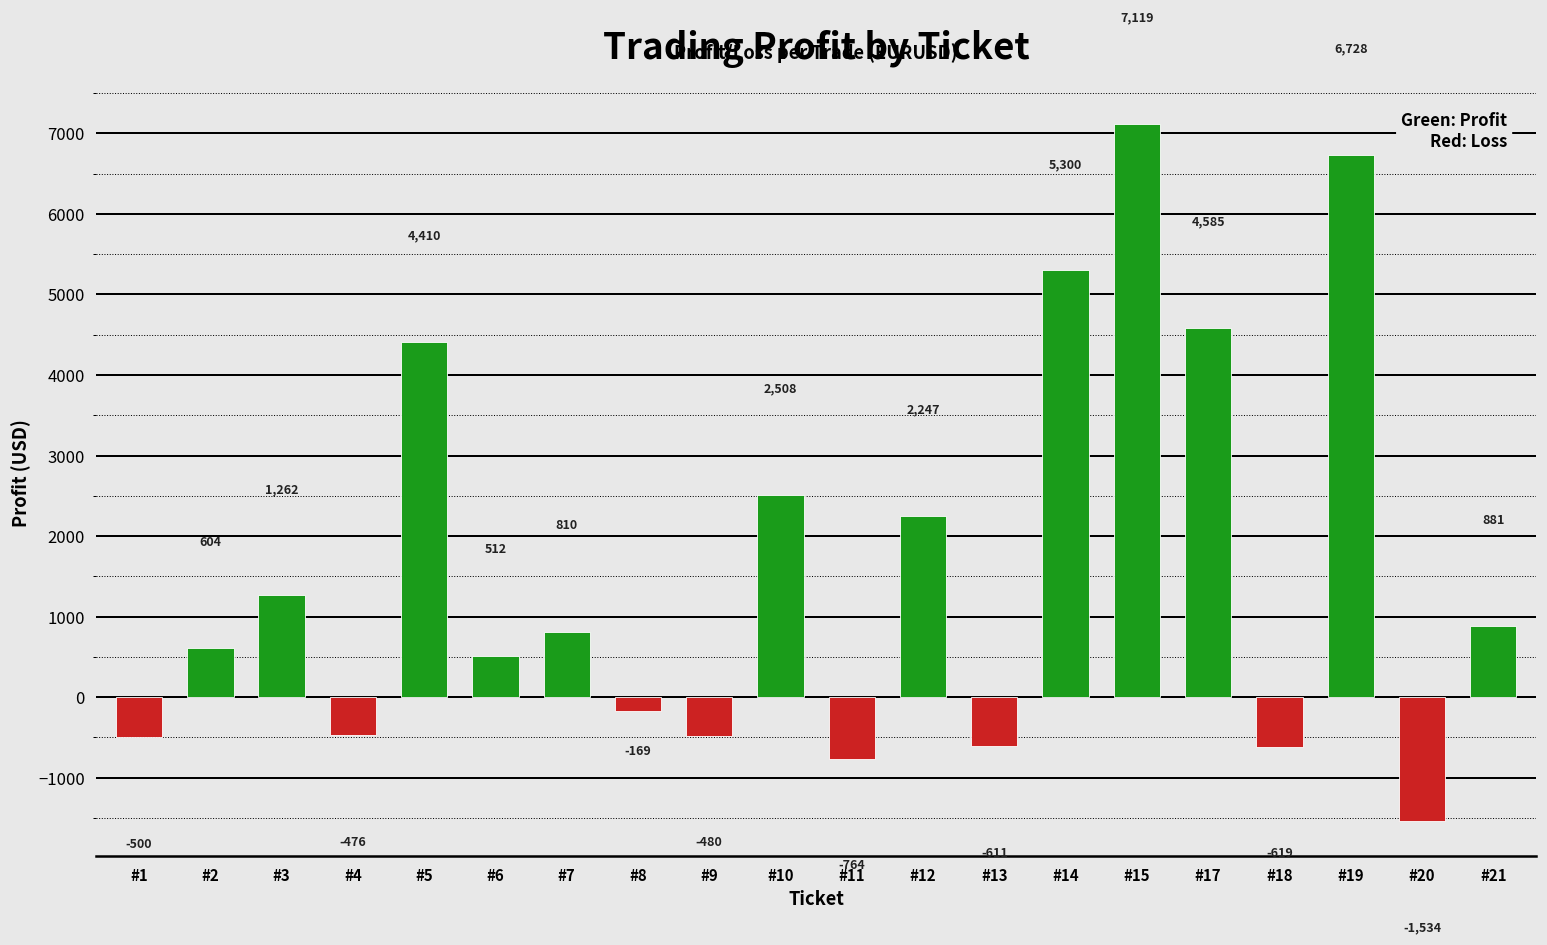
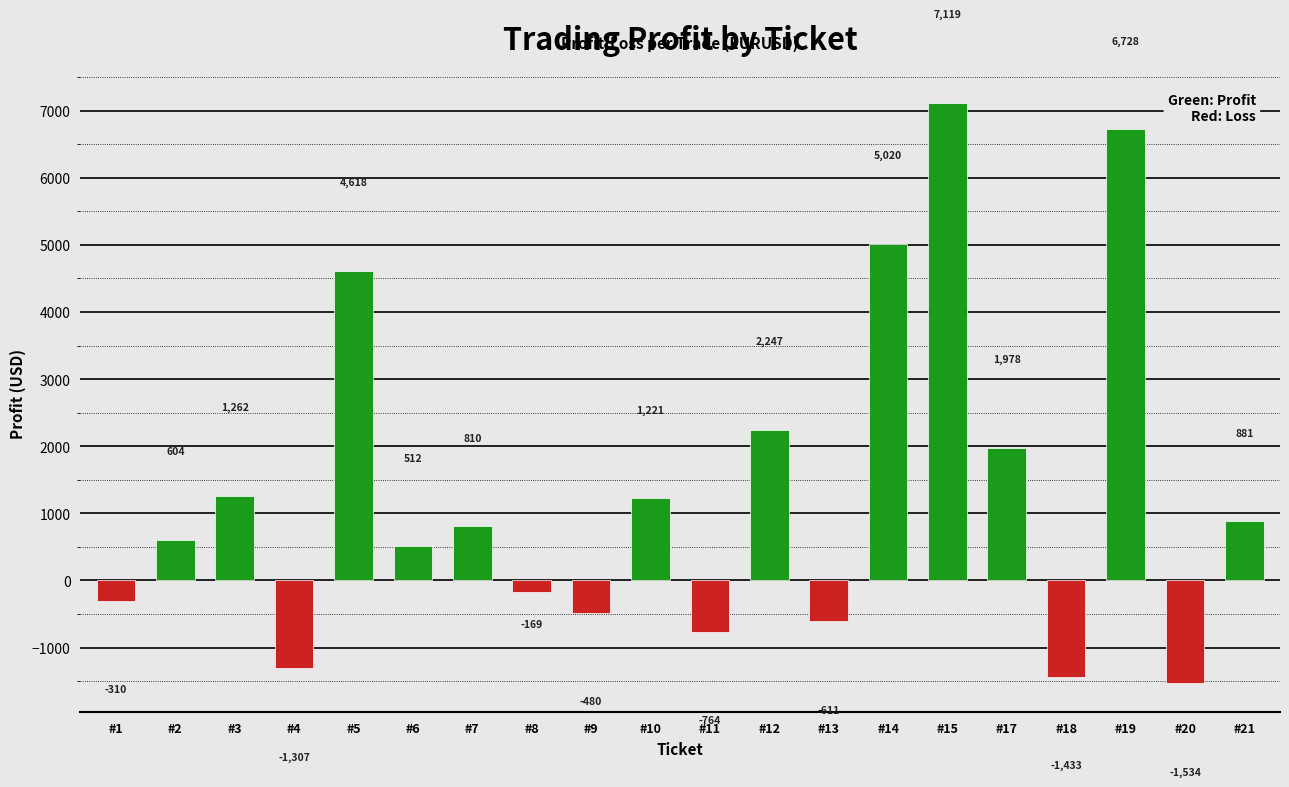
#1: -500 -> -310
#4: -476 -> -1,307
#5: 4,410 -> 4,618
#10: 2,508 -> 1,221
#14: 5,300 -> 5,020
#17: 4,585 -> 1,978
#18: -619 -> -1,433
